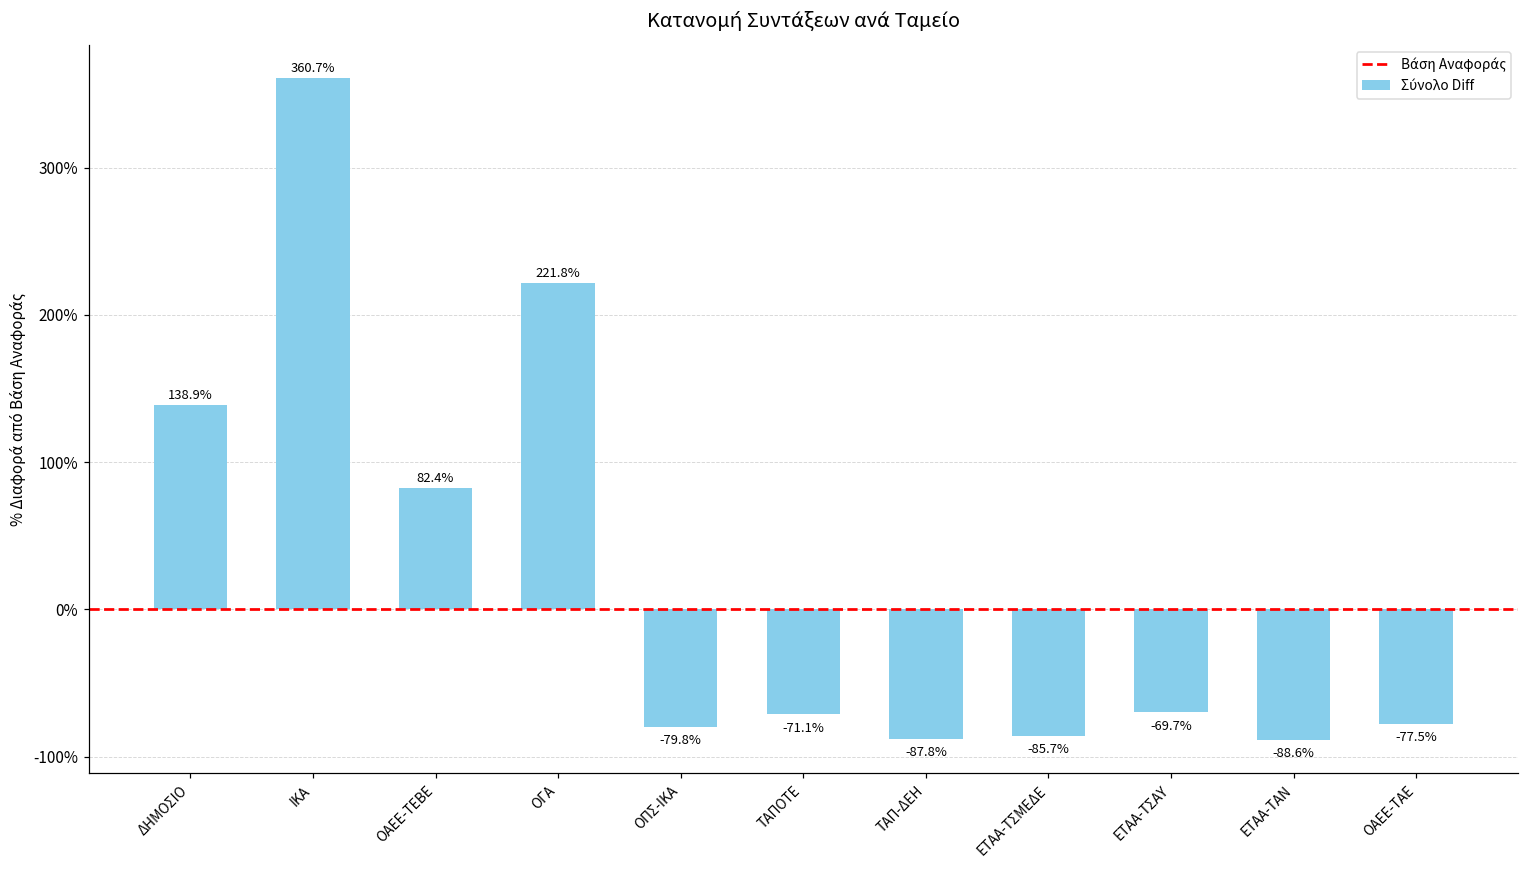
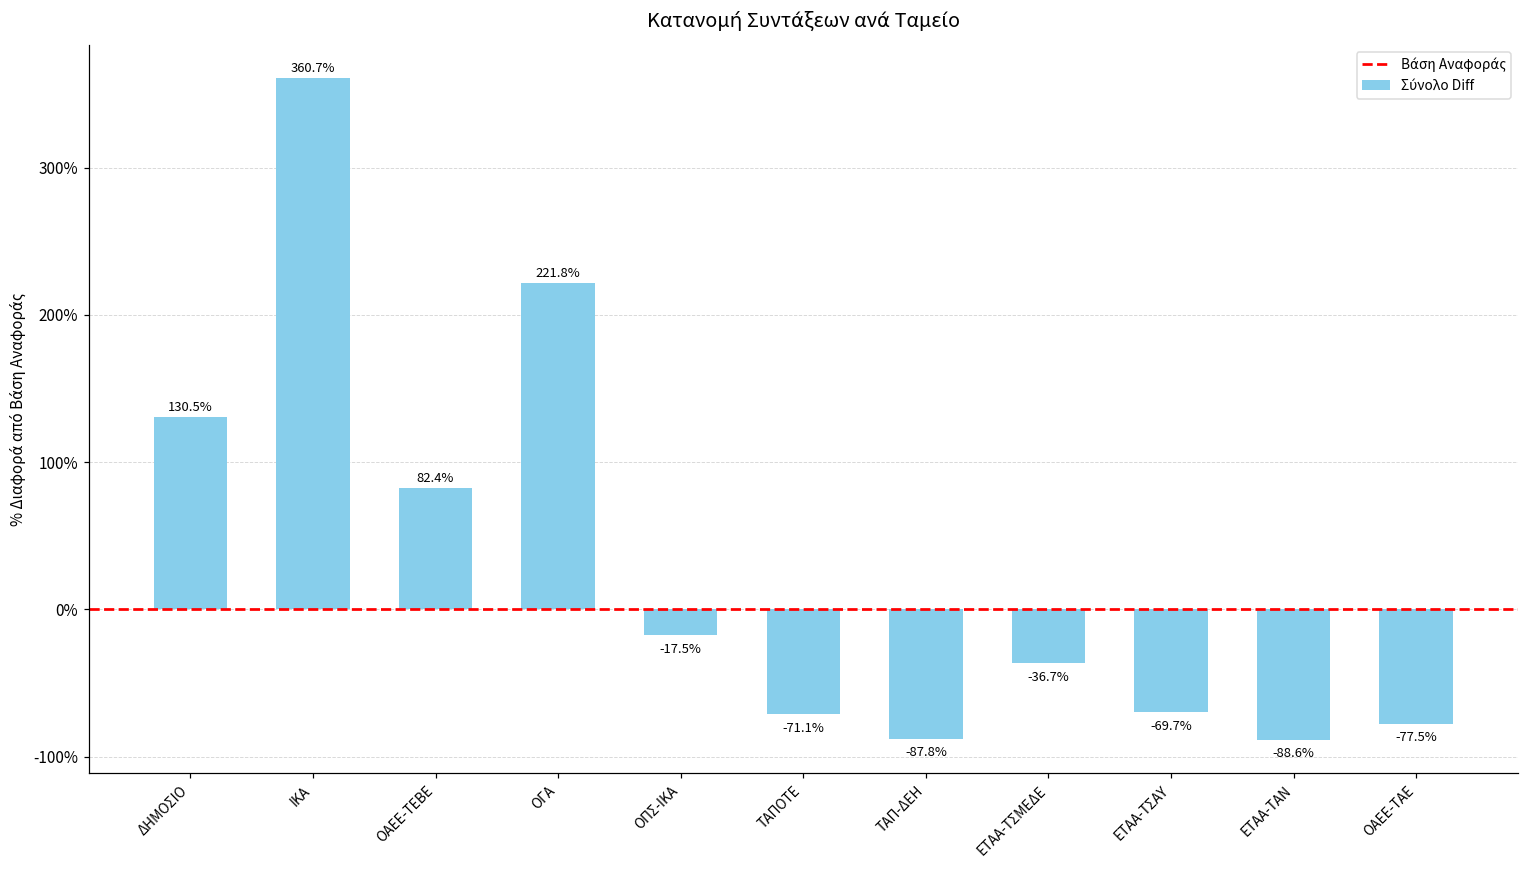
ΔΗΜΟΣΙΟ: 138.9% -> 130.5%
ΟΠΣ-ΙΚΑ: -79.8% -> -17.5%
ΕΤΑΑ-ΤΣΜΕΔΕ: -85.7% -> -36.7%
